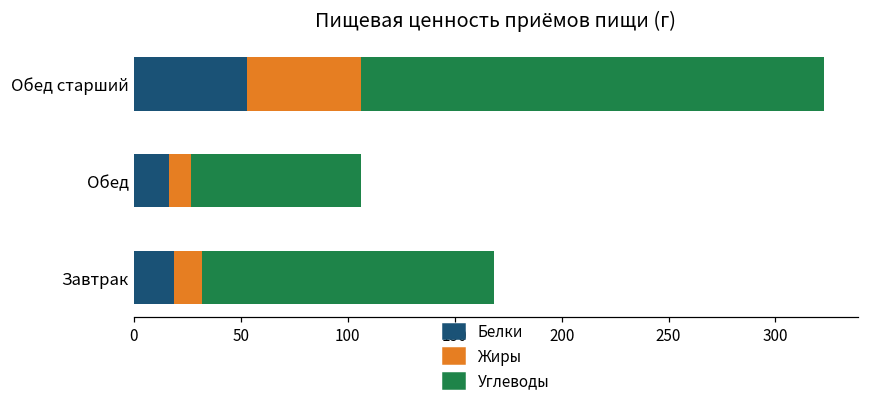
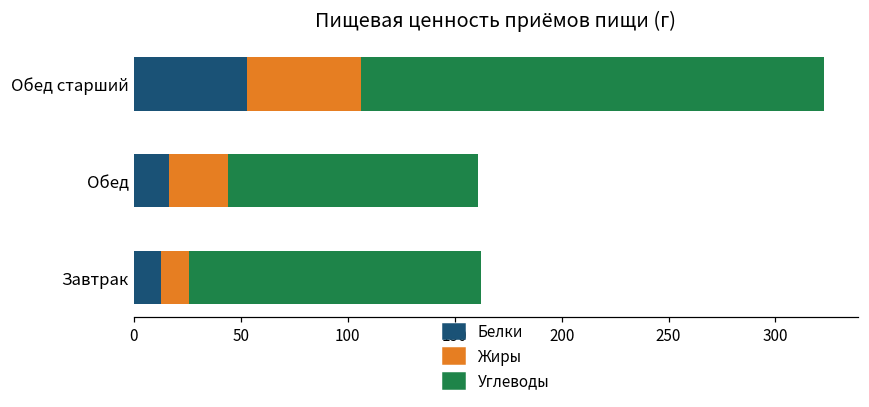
Жиры, Обед: 10 -> 28
Углеводы, Обед: 80 -> 117
Белки, Завтрак: 19 -> 13
